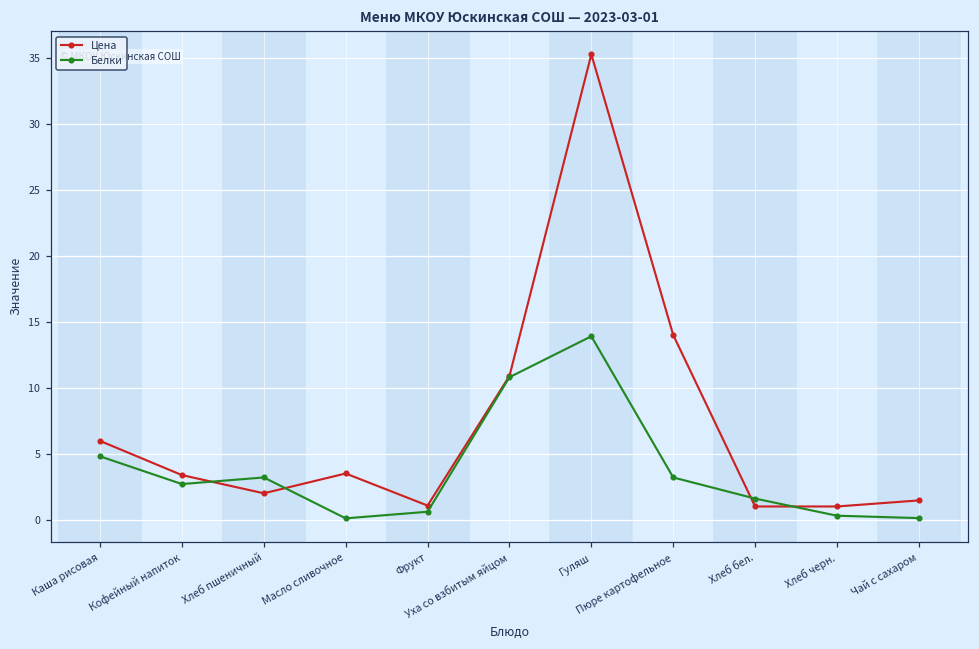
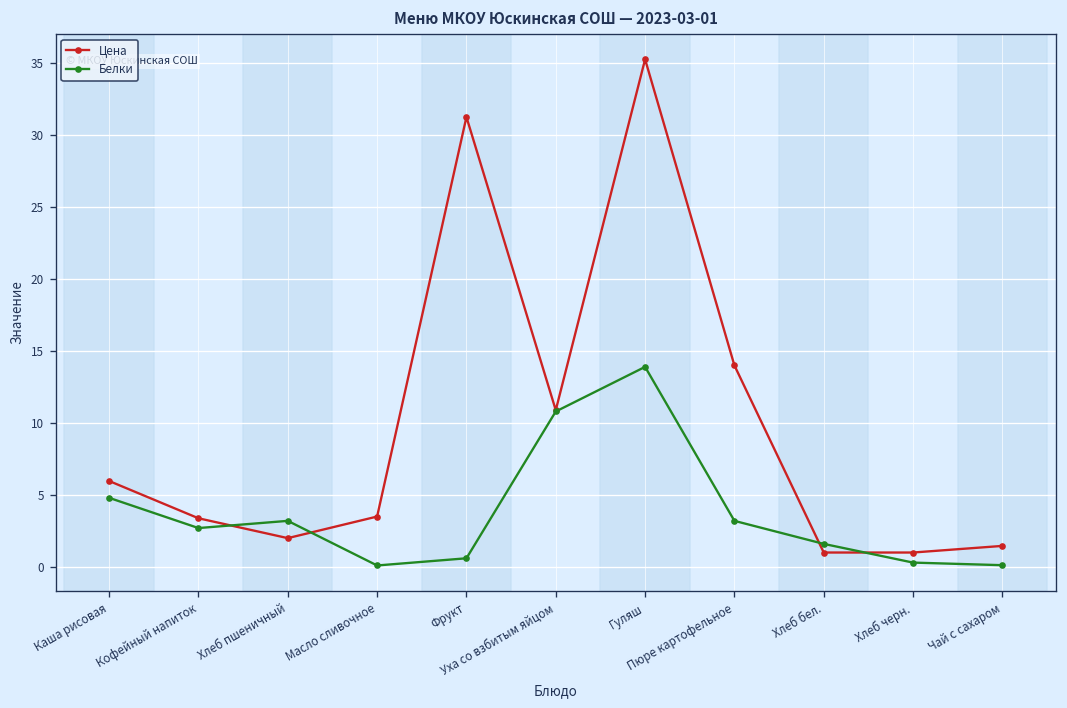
Цена, Фрукт: 1.1 -> 31.3
